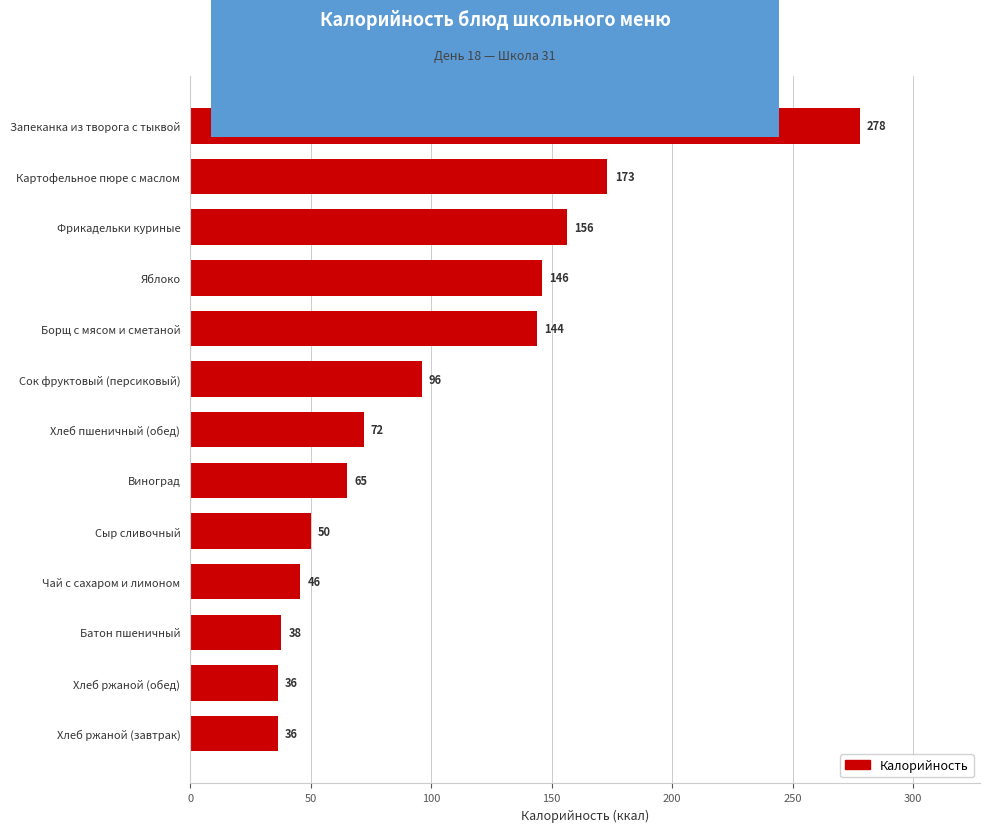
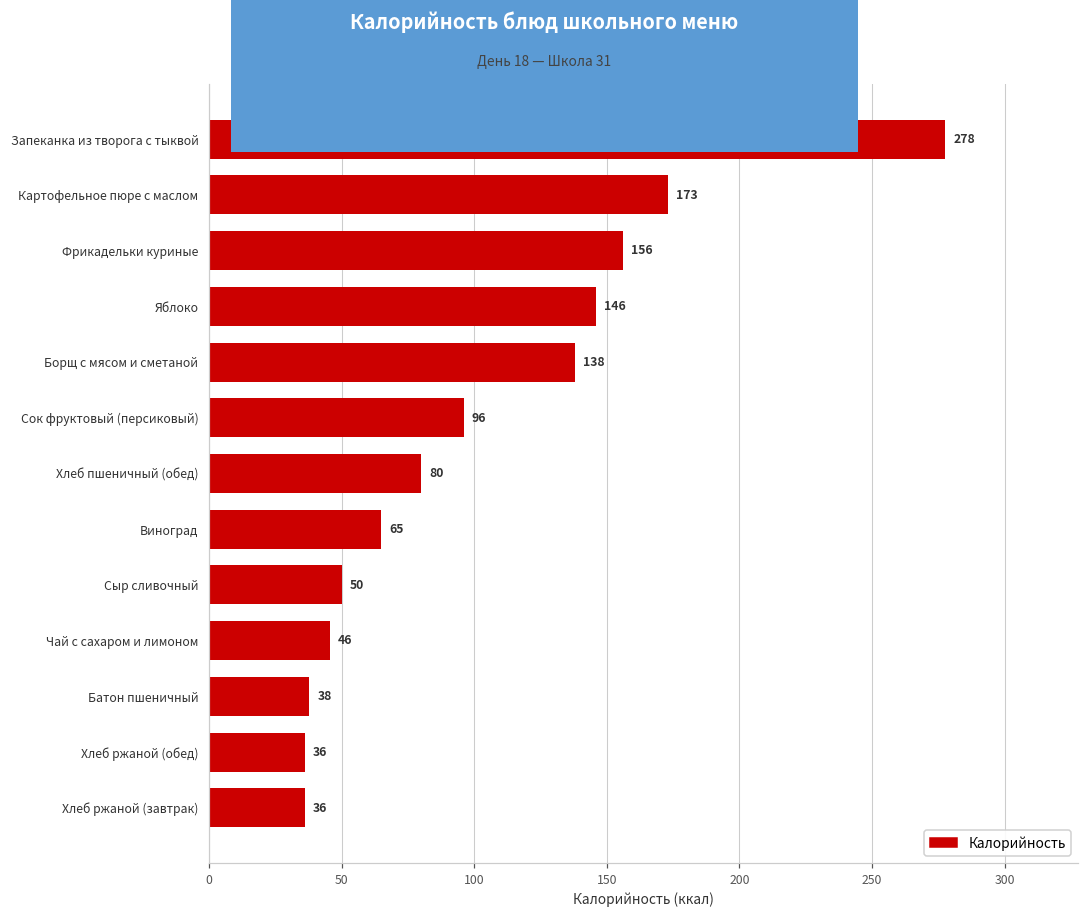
Борщ с мясом и сметаной: 144 -> 138
Хлеб пшеничный (обед): 72 -> 80
